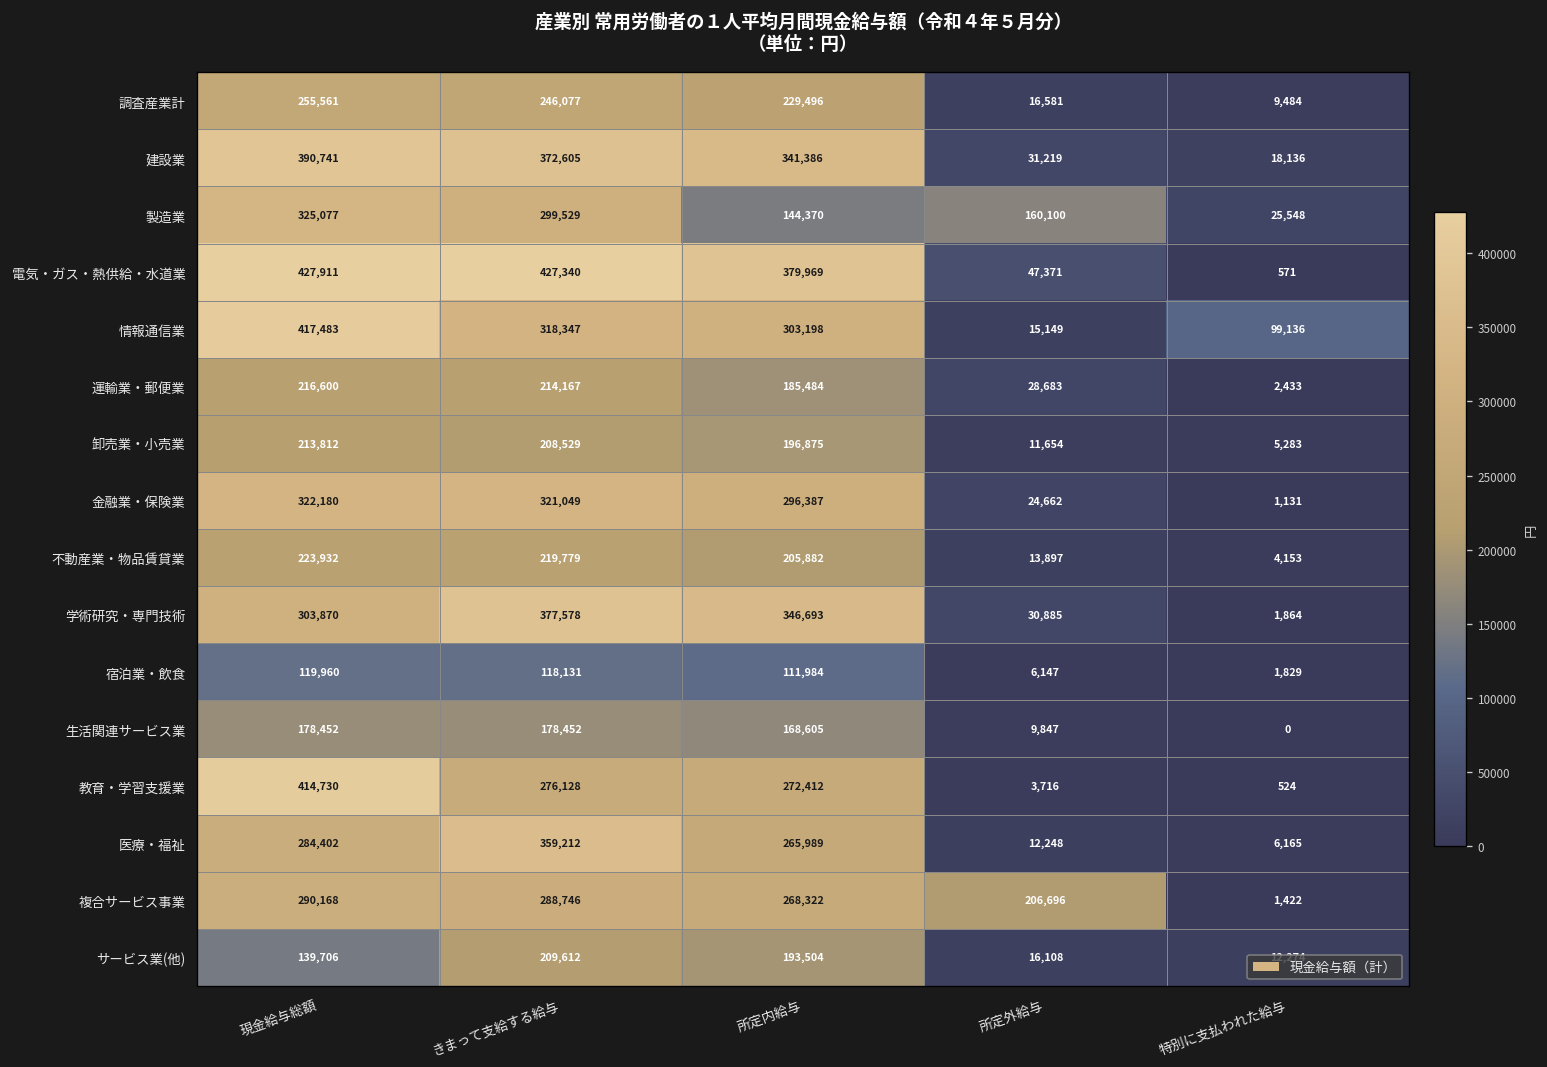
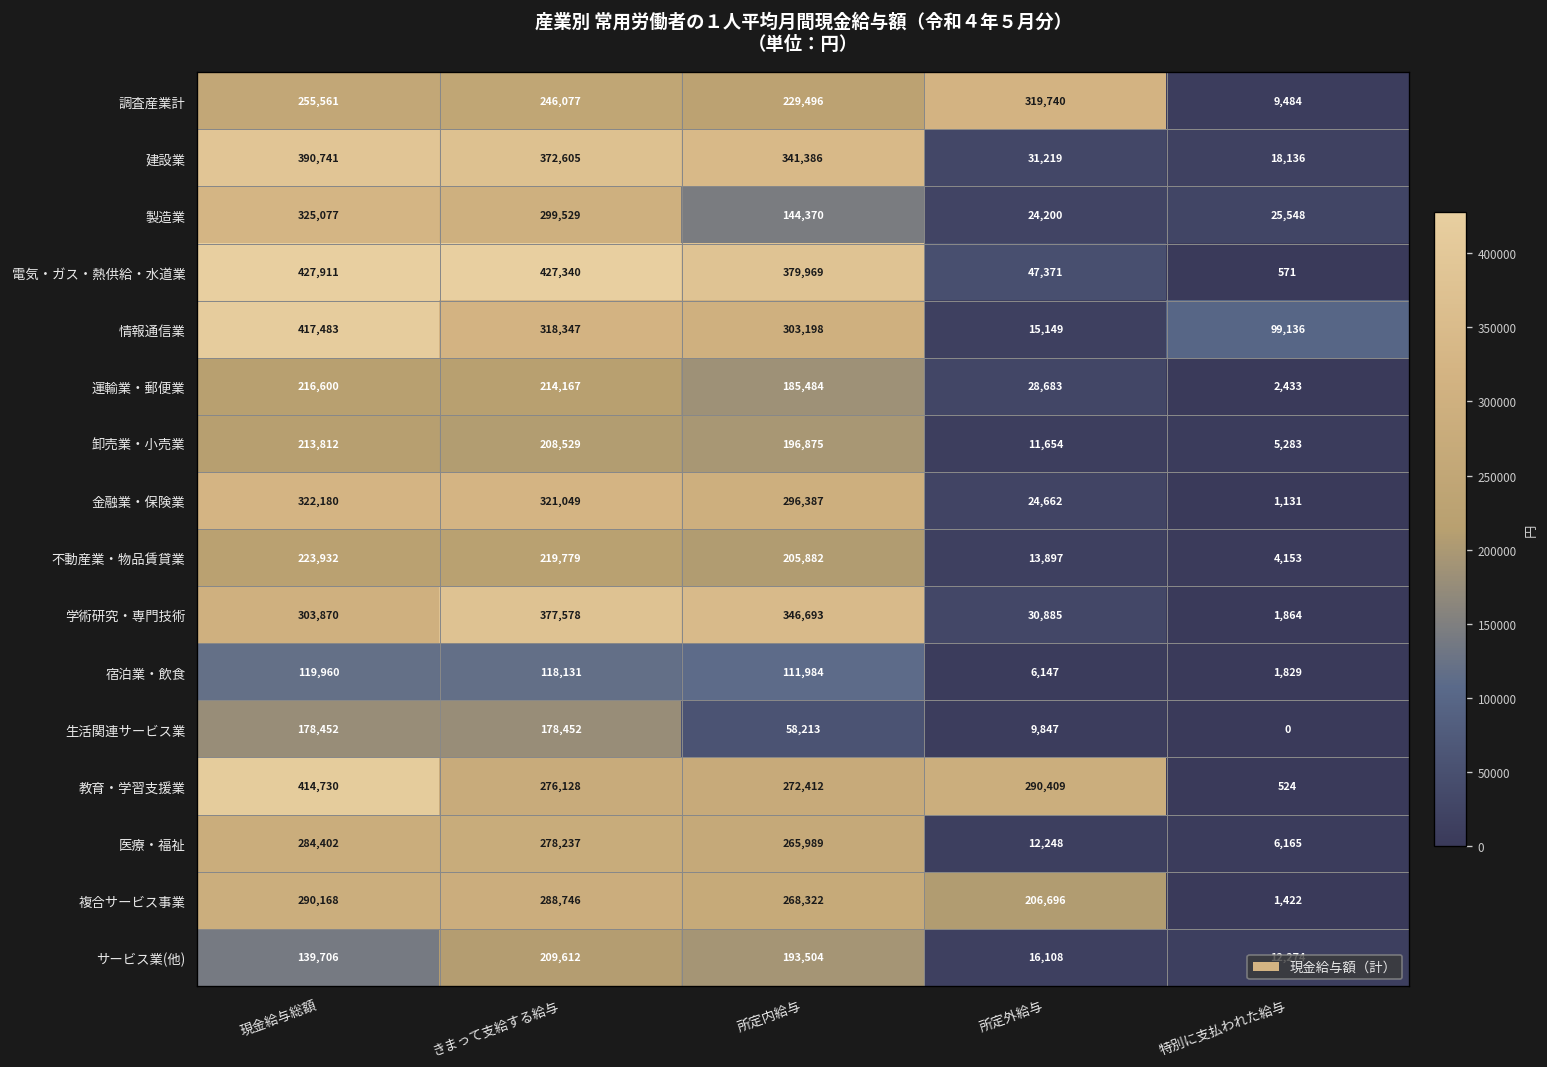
調査産業計, 所定外給与: 16,581 -> 319,740
製造業, 所定外給与: 160,100 -> 24,200
生活関連サービス業, 所定内給与: 168,605 -> 58,213
教育・学習支援業, 所定外給与: 3,716 -> 290,409
医療・福祉, きまって支給する給与: 359,212 -> 278,237
